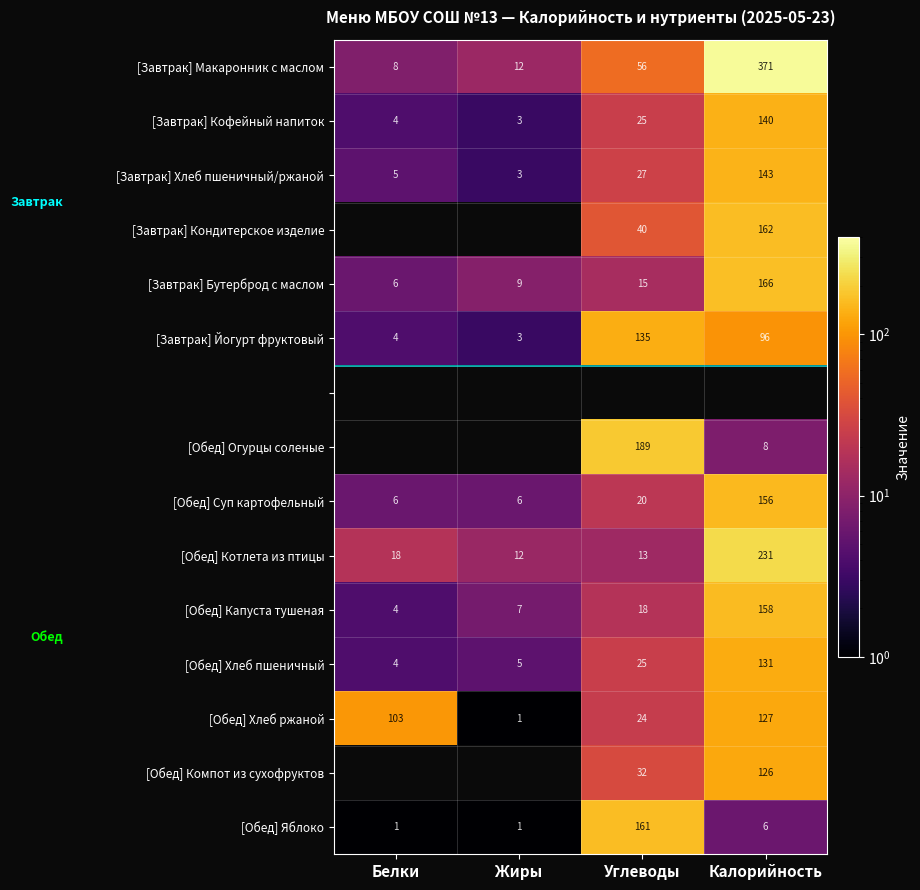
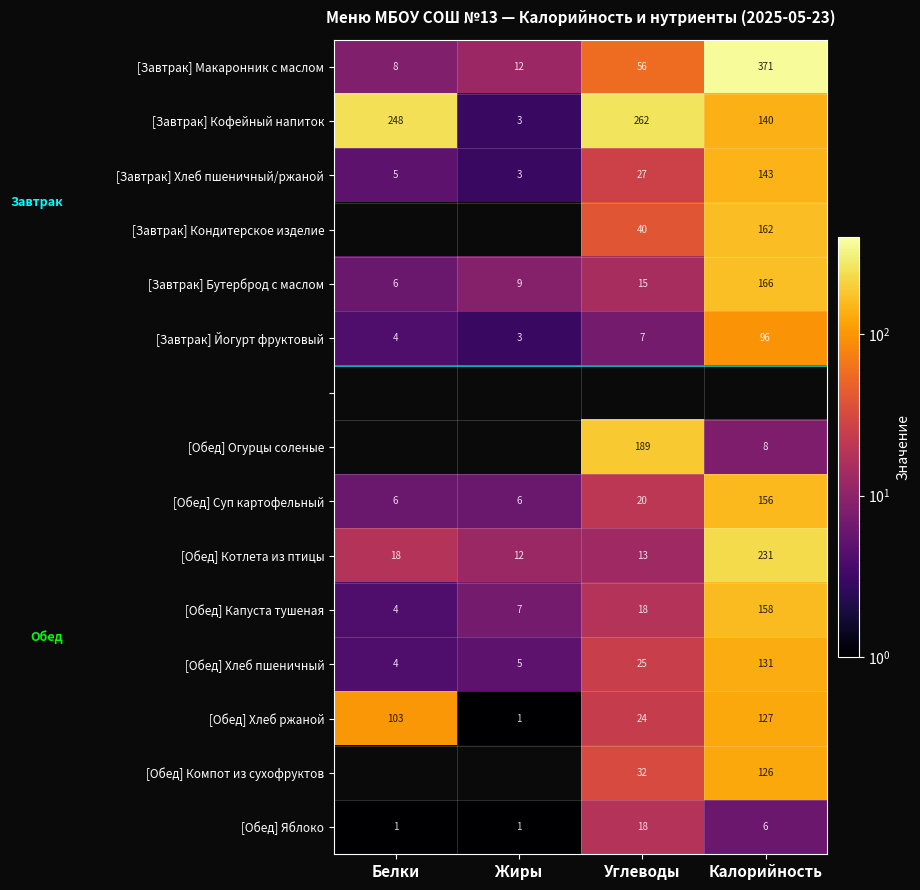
[Завтрак] Кофейный напиток, Белки: 4 -> 248
[Завтрак] Кофейный напиток, Углеводы: 25 -> 262
[Завтрак] Йогурт фруктовый, Углеводы: 135 -> 7
[Обед] Яблоко, Углеводы: 161 -> 18
